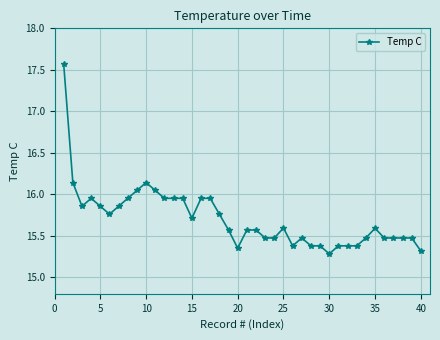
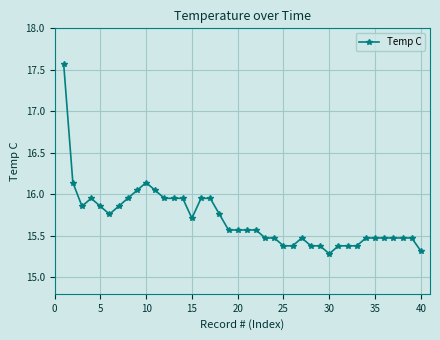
20: 15.4 -> 15.6
25: 15.6 -> 15.4
35: 15.6 -> 15.5
